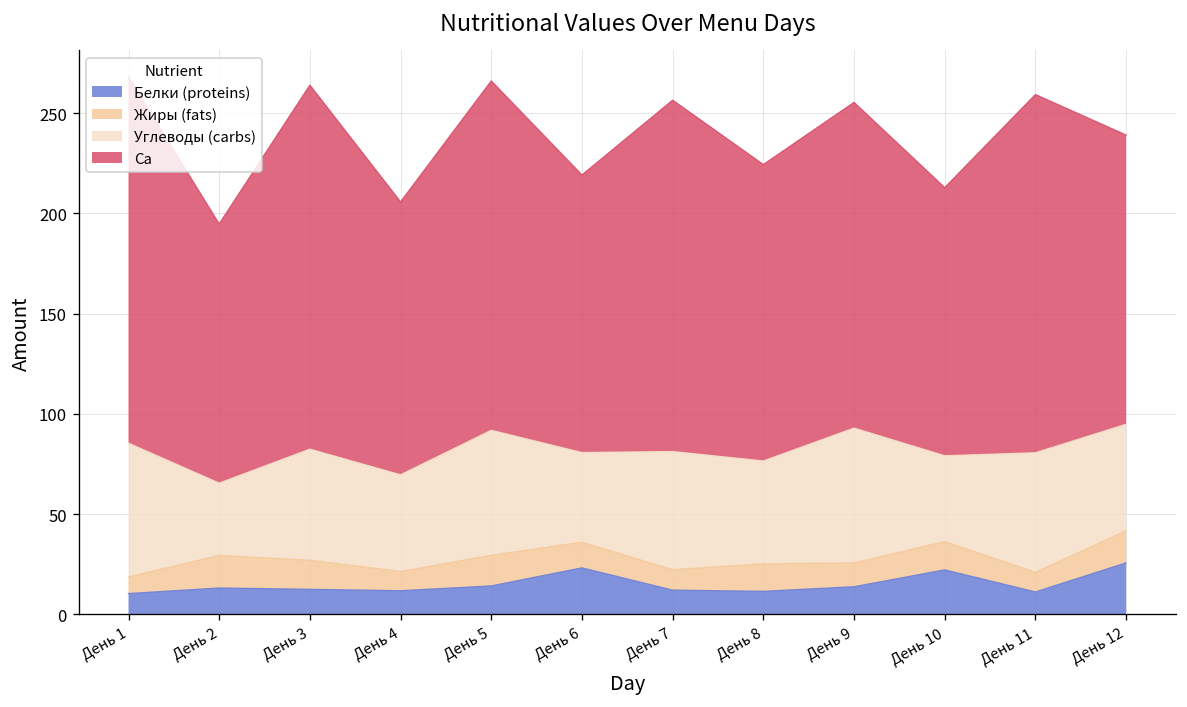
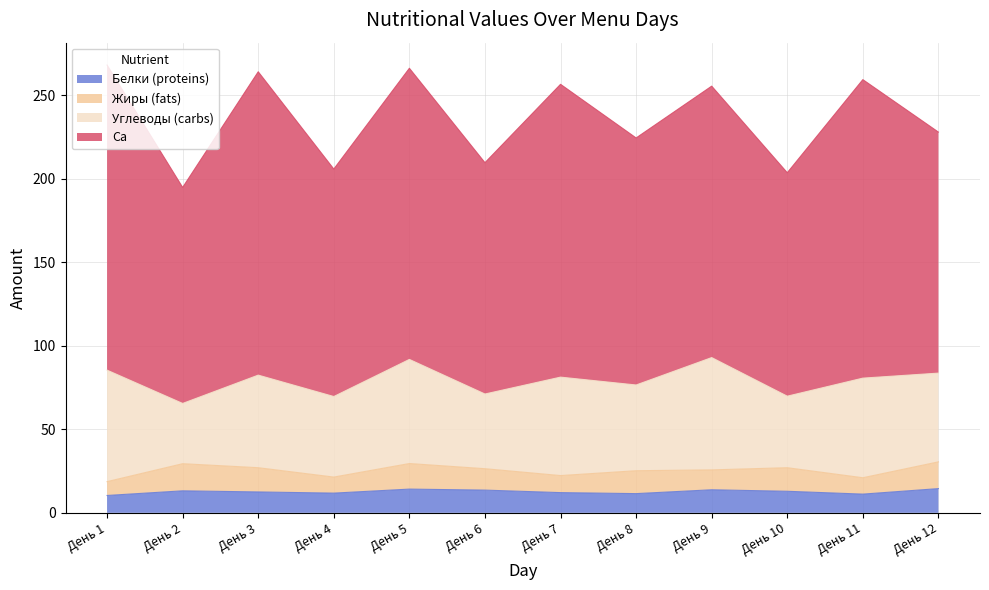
Белки (proteins), День 6: 23 -> 14
Белки (proteins), День 10: 22 -> 13
Белки (proteins), День 12: 26 -> 15
